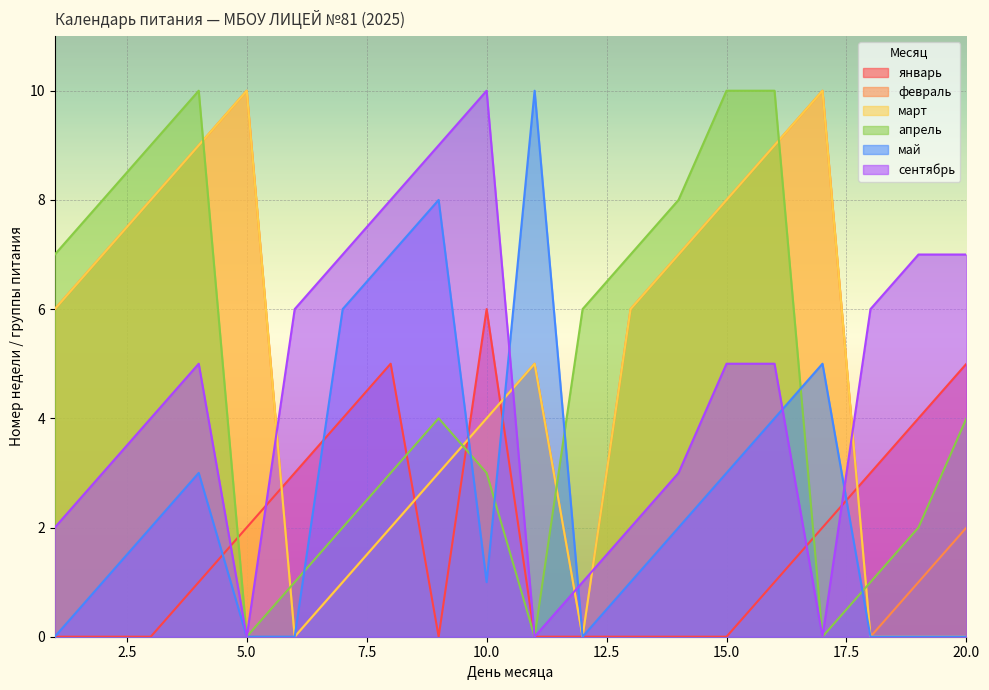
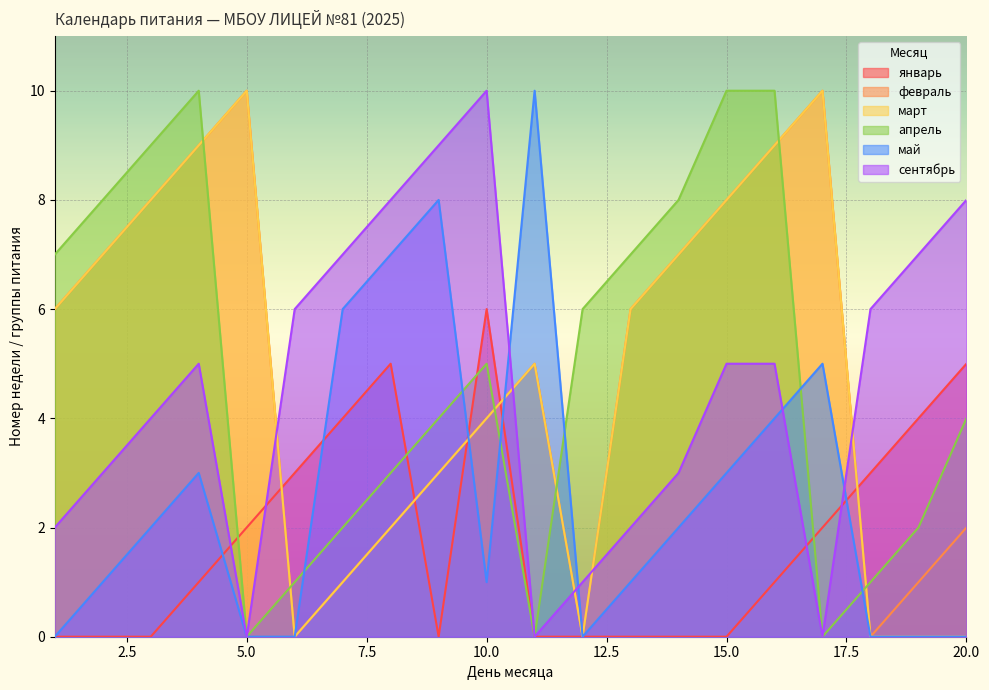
апрель, 10.0: 3 -> 5
сентябрь, 20.0: 7 -> 8
